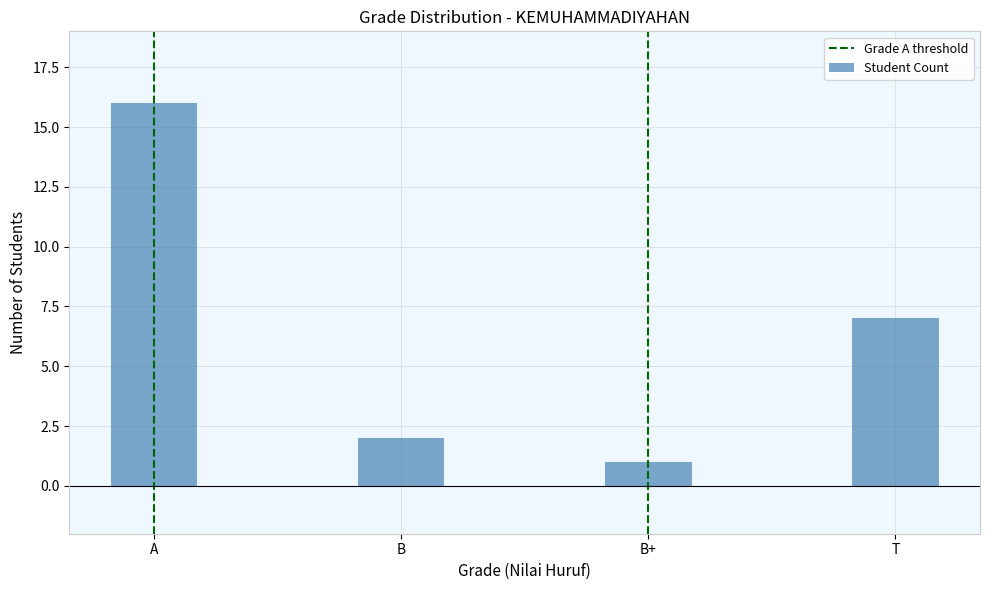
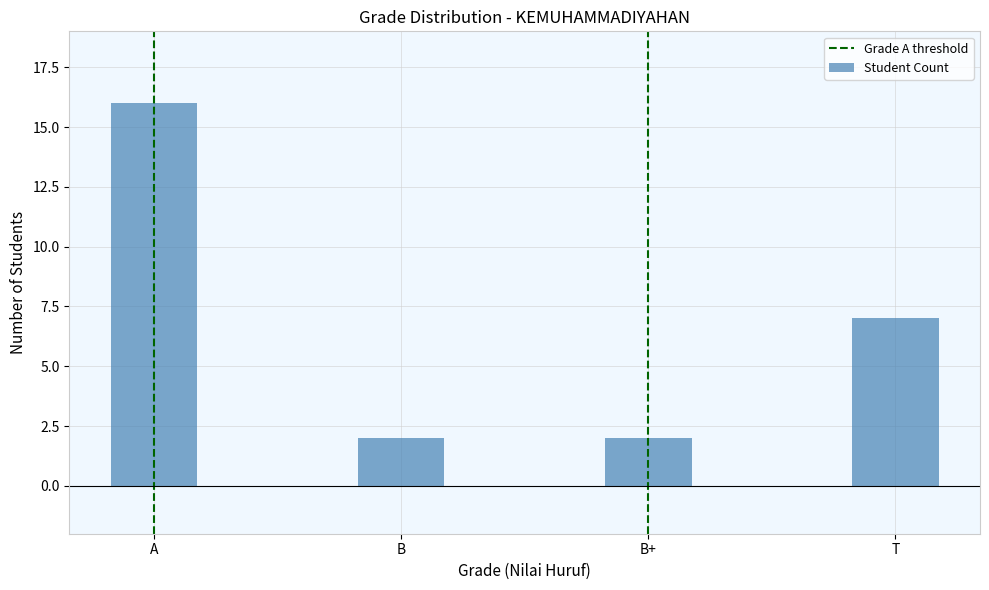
B+: 1 -> 2
